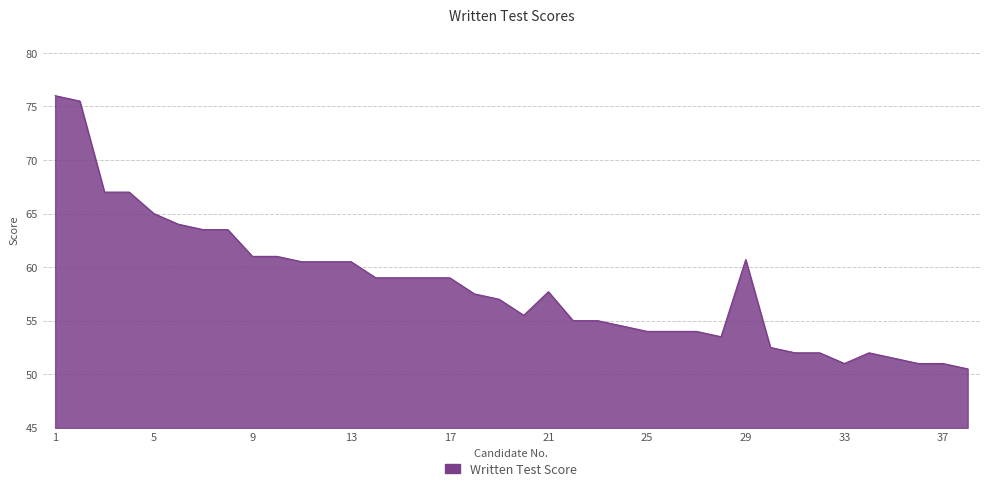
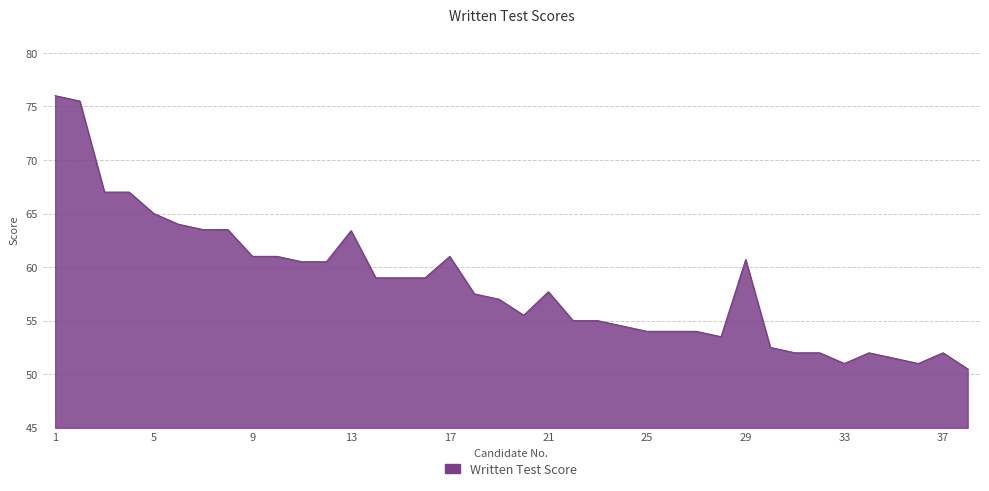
13: 60.5 -> 63.4
17: 59 -> 61
37: 51 -> 52
